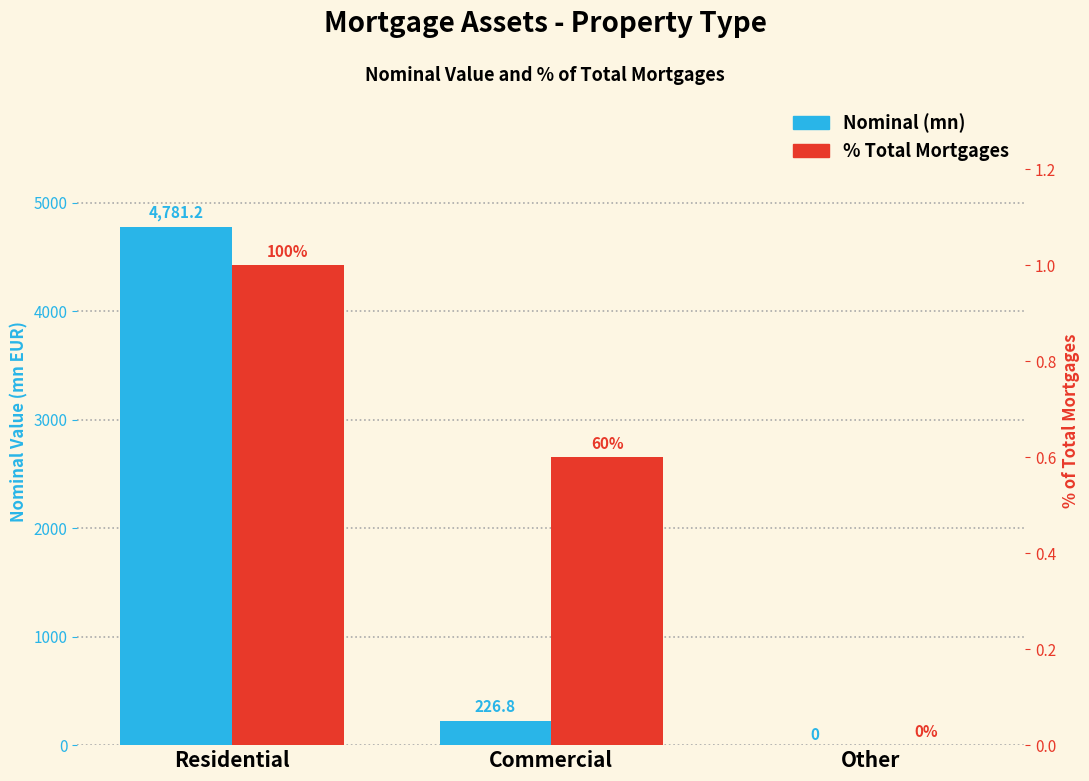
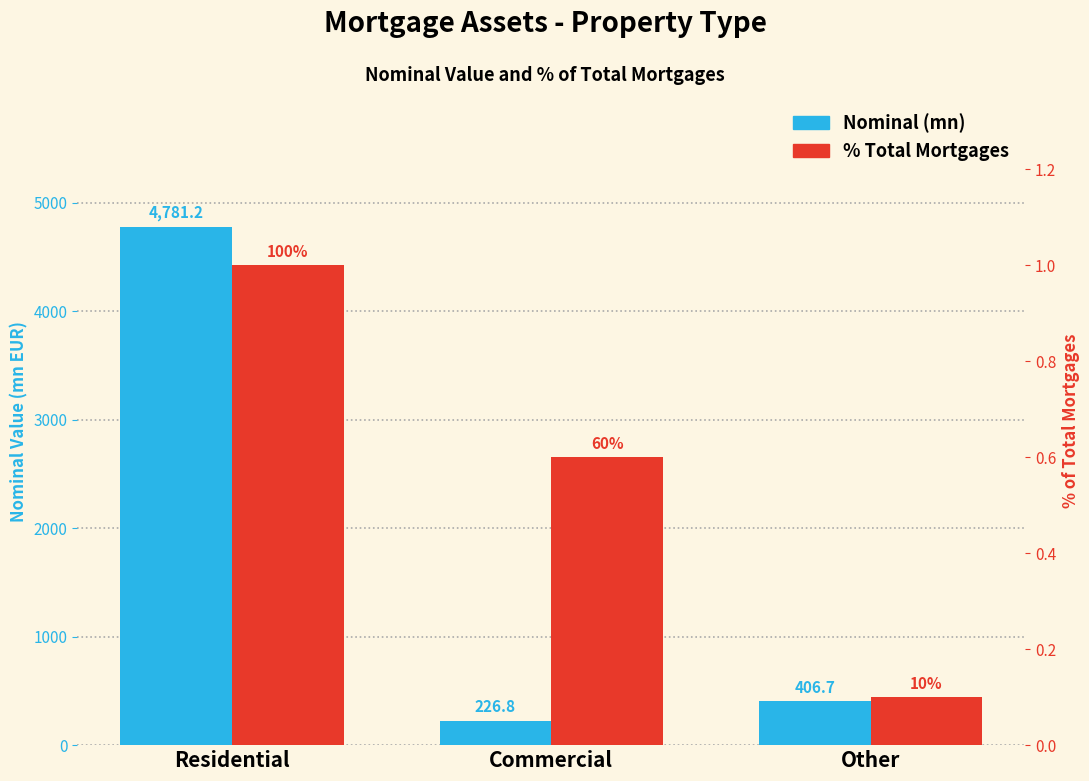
Nominal (mn), Other: 0 -> 406.7
% Total Mortgages, Other: 0% -> 10%
